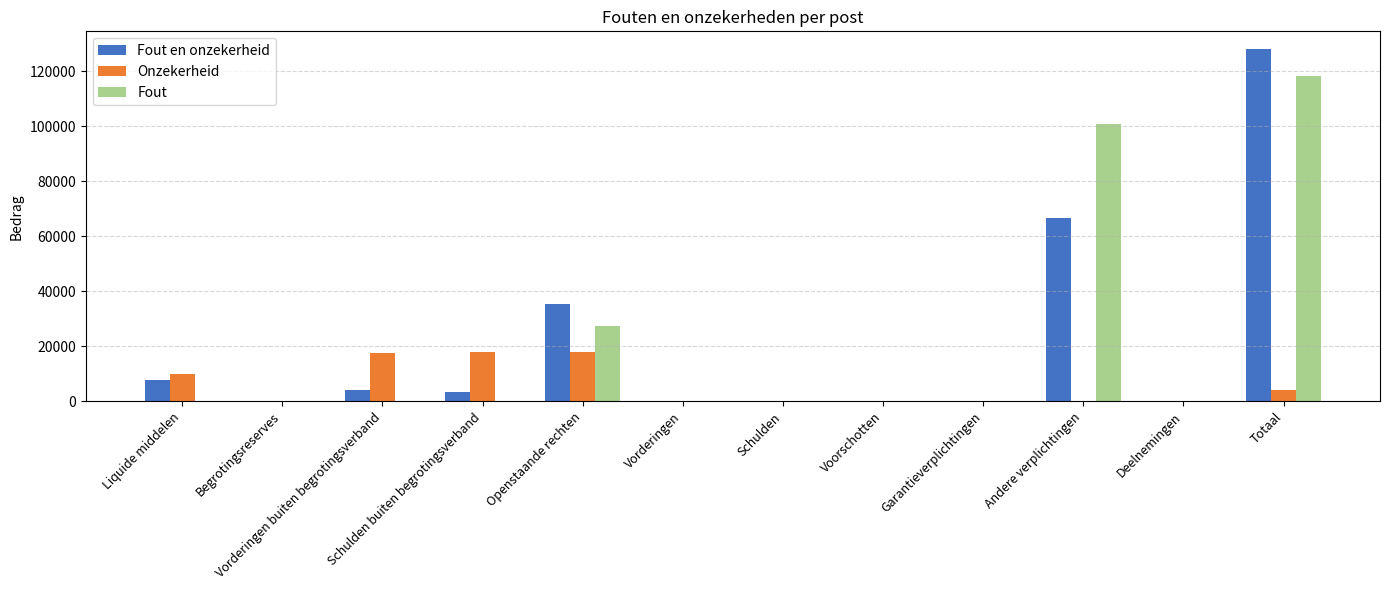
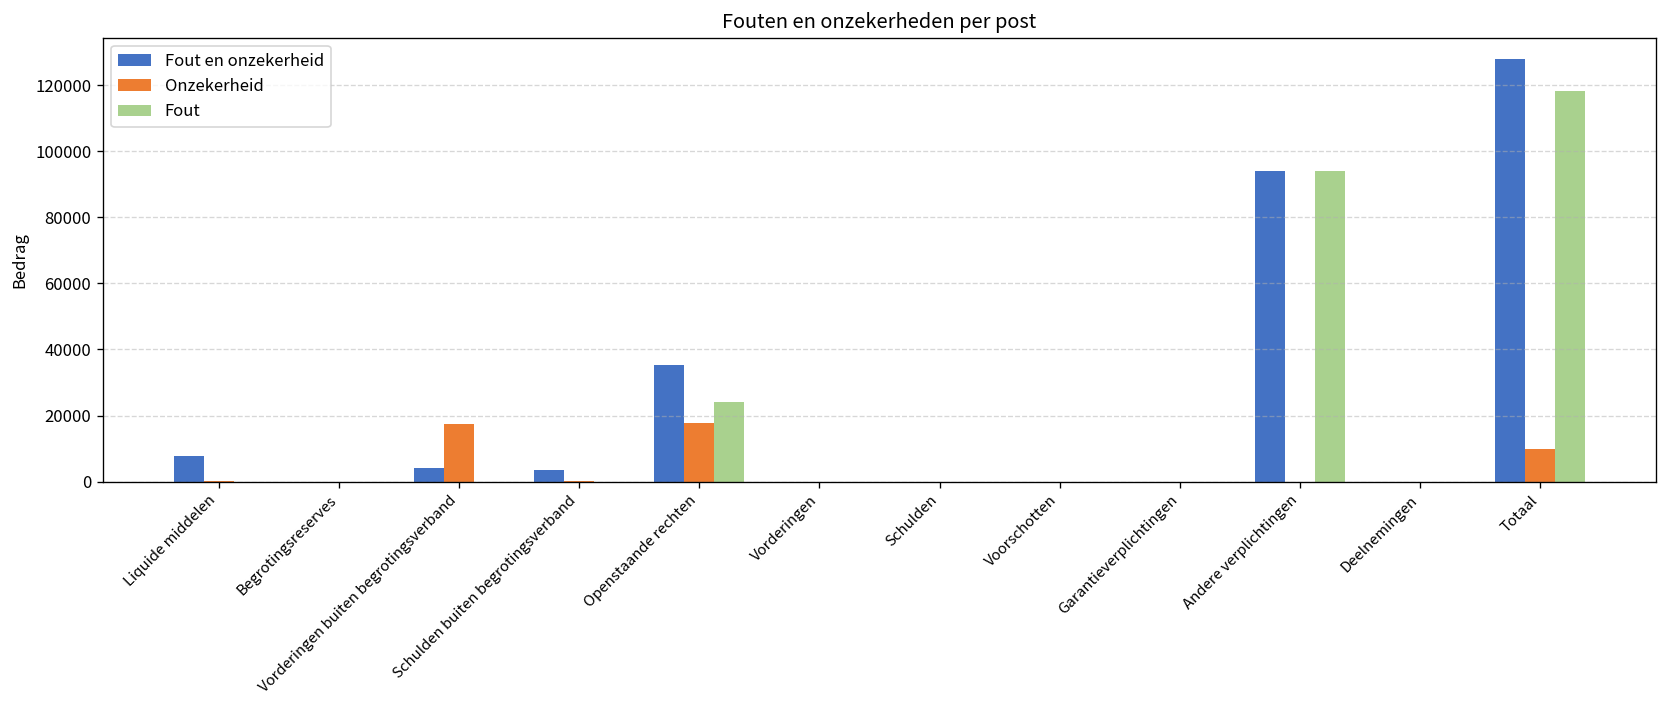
Onzekerheid, Liquide middelen: 10000 -> 0
Onzekerheid, Schulden buiten begrotingsverband: 18000 -> 0
Fout, Openstaande rechten: 28000 -> 24000
Fout en onzekerheid, Andere verplichtingen: 67000 -> 94000
Fout, Andere verplichtingen: 101000 -> 94000
Onzekerheid, Totaal: 4000 -> 10000
